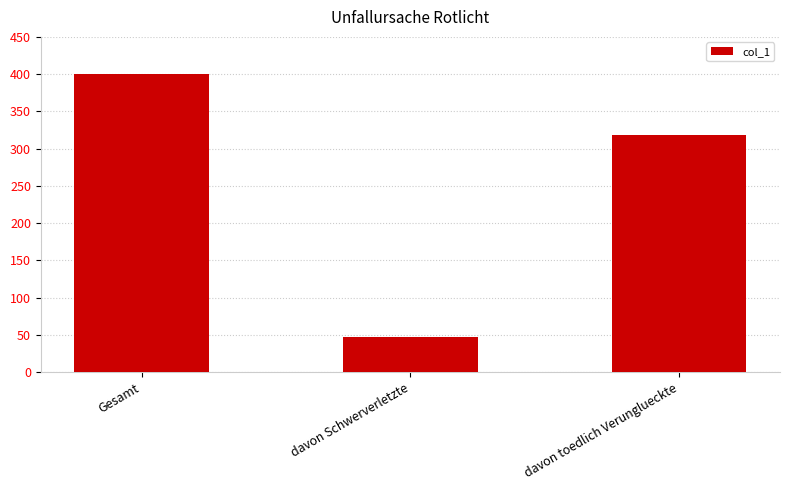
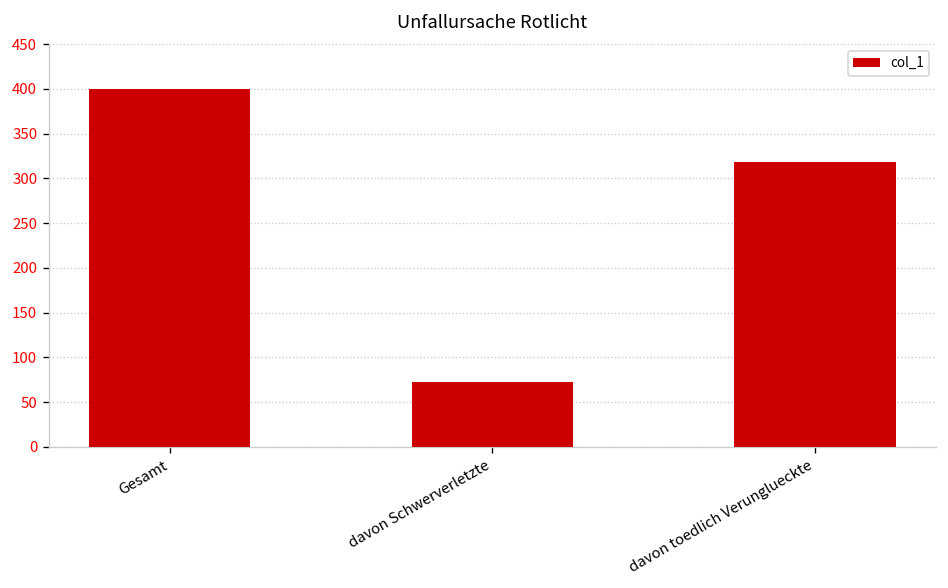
davon Schwerverletzte: 50 -> 70
